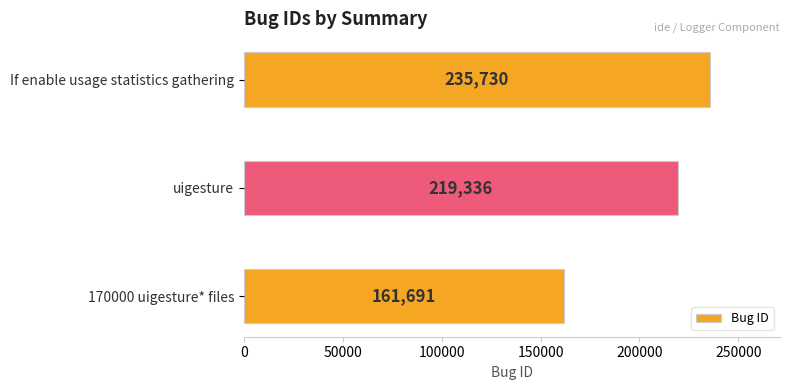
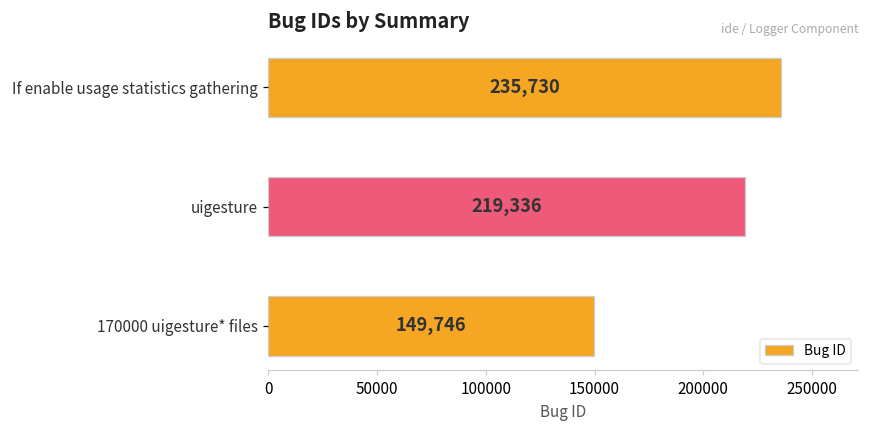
170000 uigesture* files: 161,691 -> 149,746
